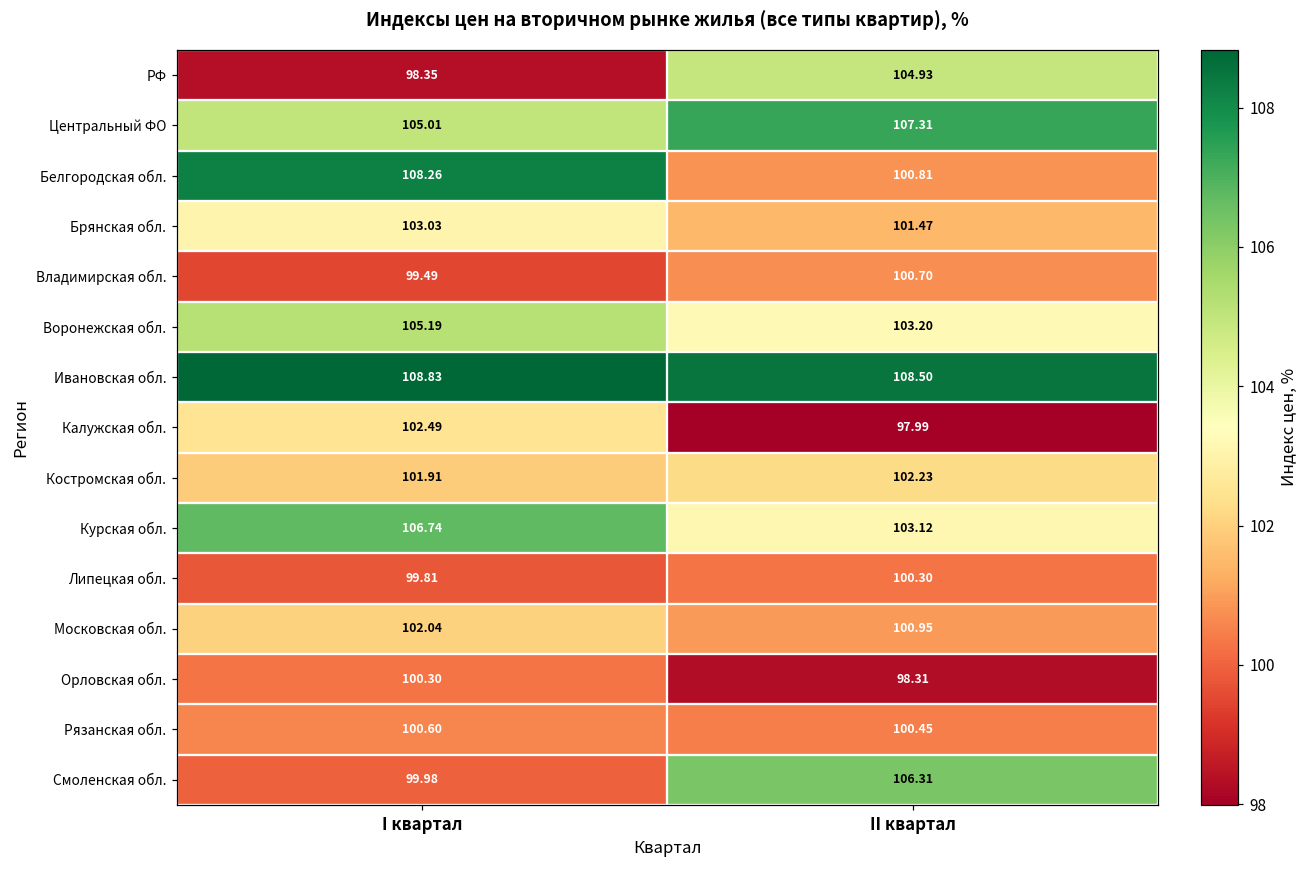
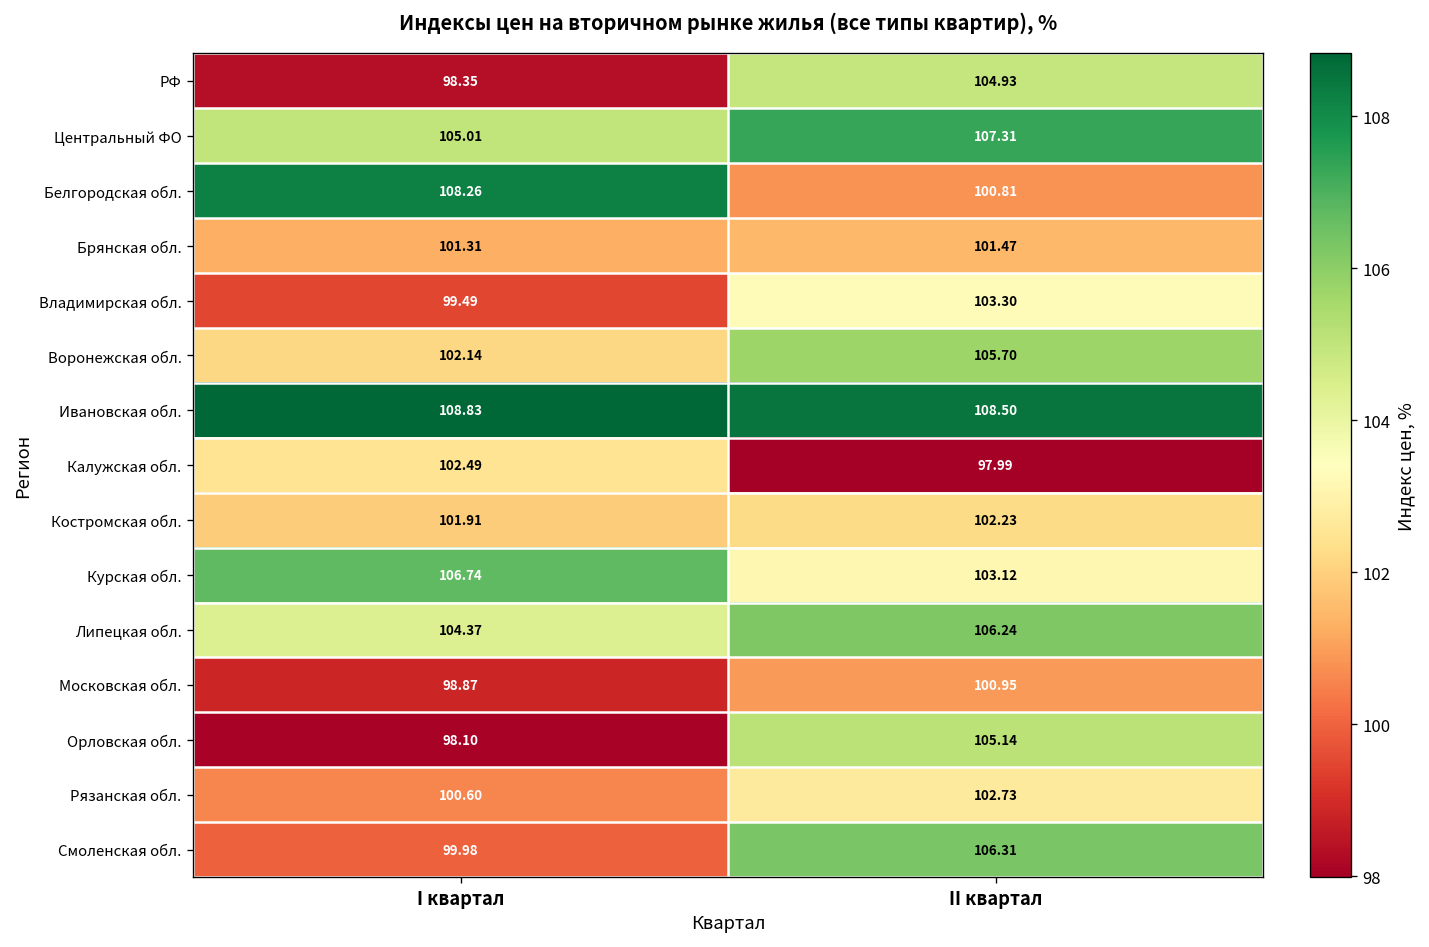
Брянская обл., I квартал: 103.03 -> 101.31
Владимирская обл., II квартал: 100.70 -> 103.30
Воронежская обл., I квартал: 105.19 -> 102.14
Воронежская обл., II квартал: 103.20 -> 105.70
Липецкая обл., I квартал: 99.81 -> 104.37
Липецкая обл., II квартал: 100.30 -> 106.24
Московская обл., I квартал: 102.04 -> 98.87
Орловская обл., I квартал: 100.30 -> 98.10
Орловская обл., II квартал: 98.31 -> 105.14
Рязанская обл., II квартал: 100.45 -> 102.73
